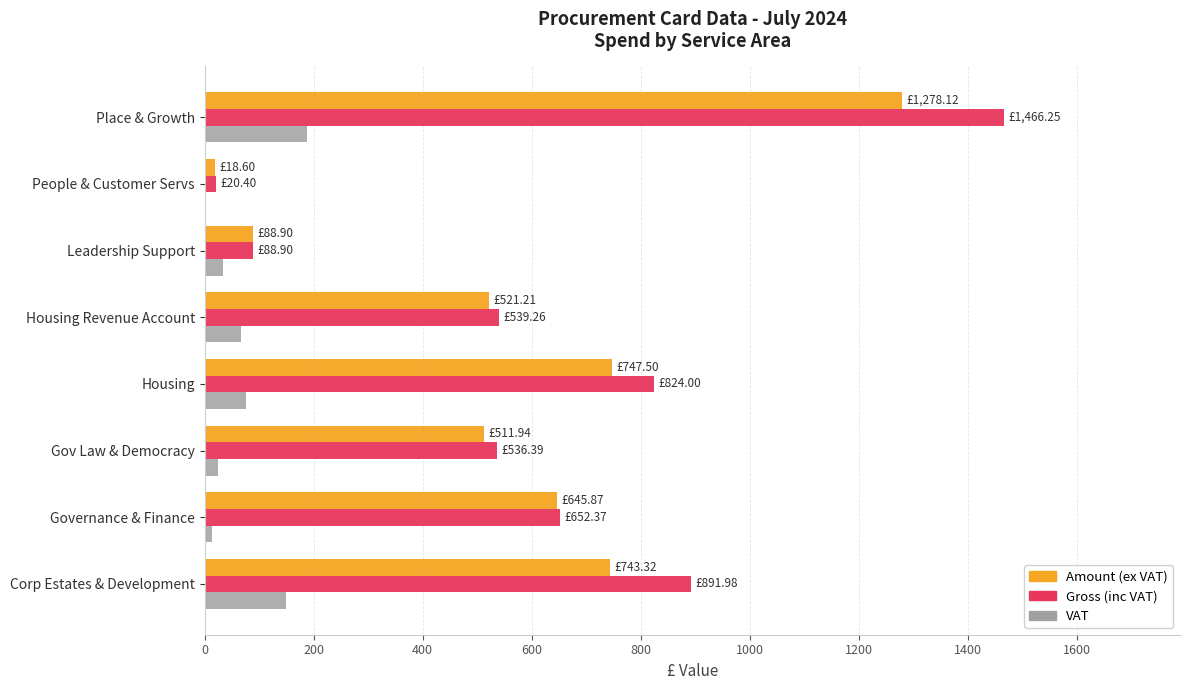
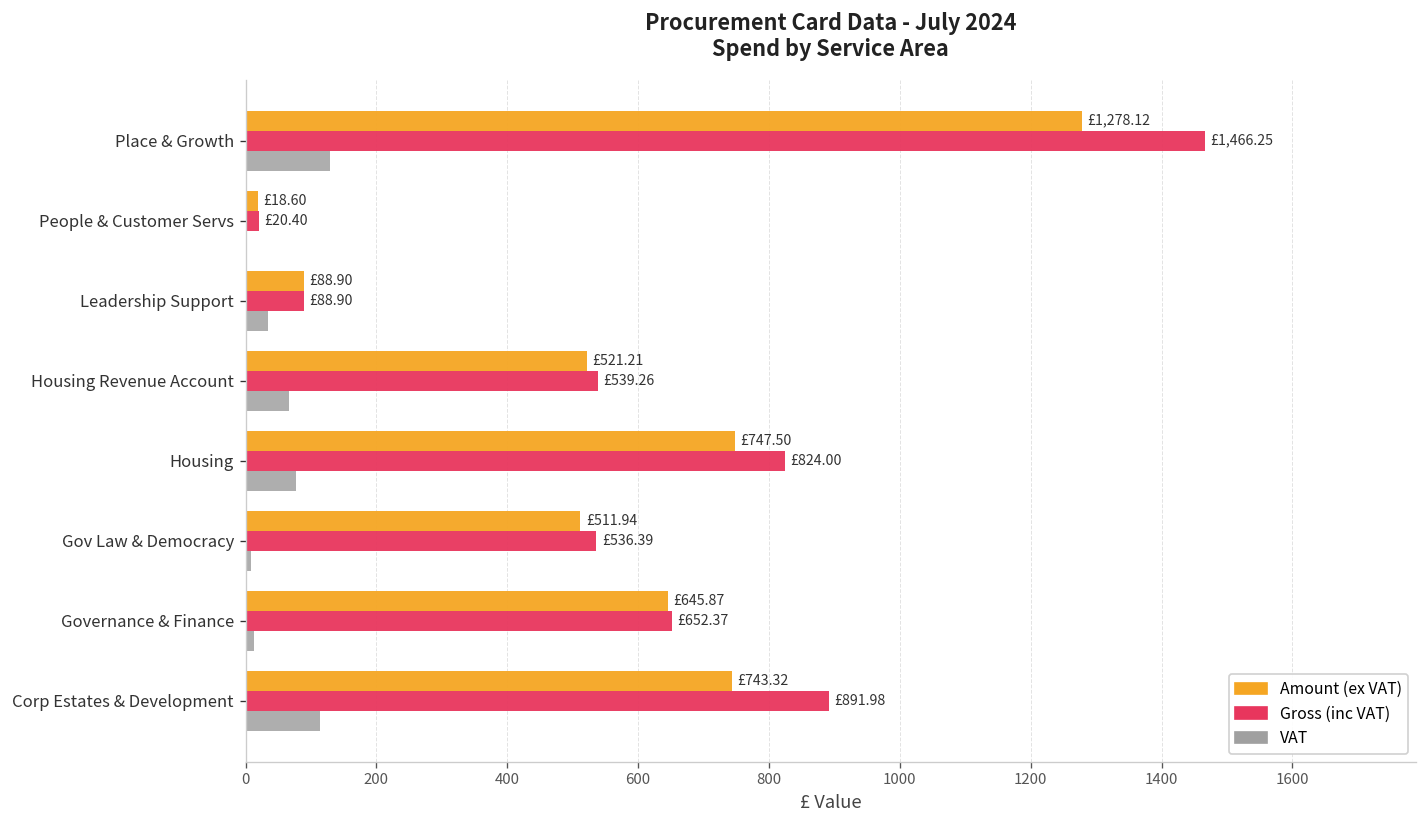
VAT, Place & Growth: 190 -> 130
VAT, Gov Law & Democracy: 20 -> 10
VAT, Corp Estates & Development: 150 -> 110
